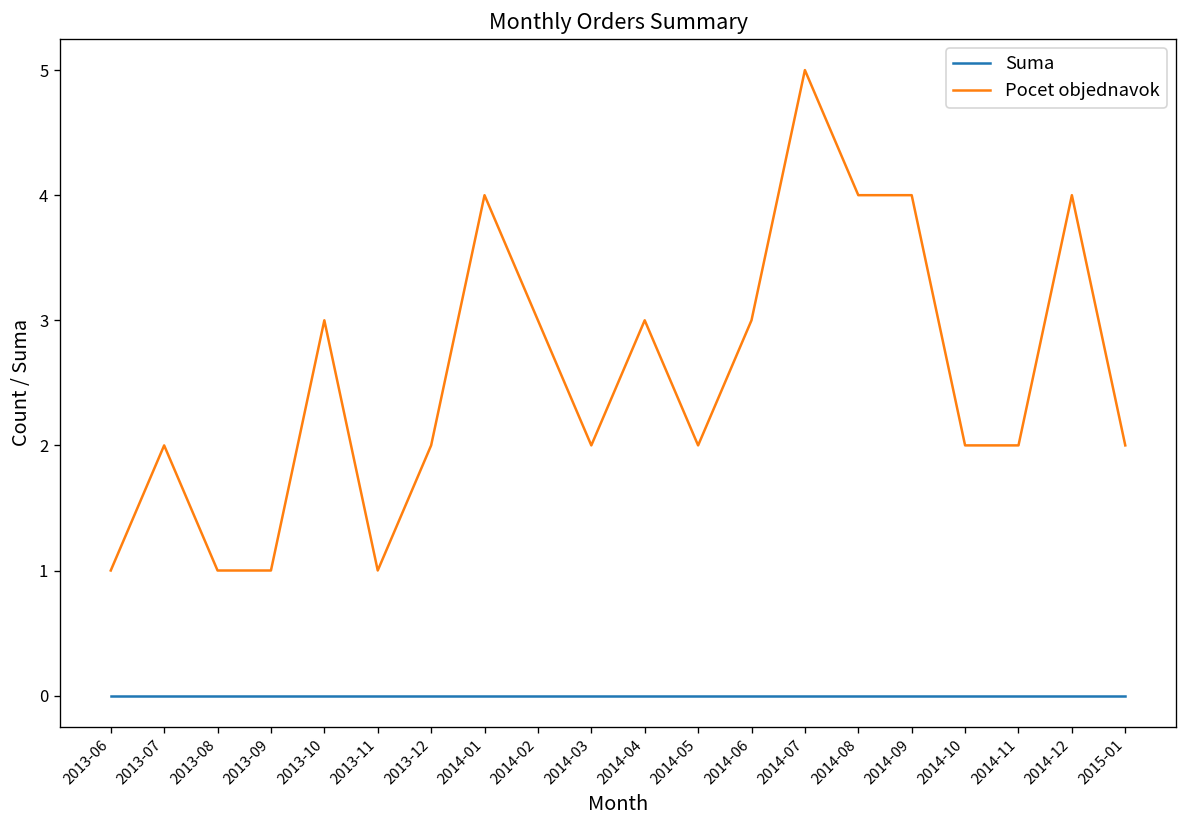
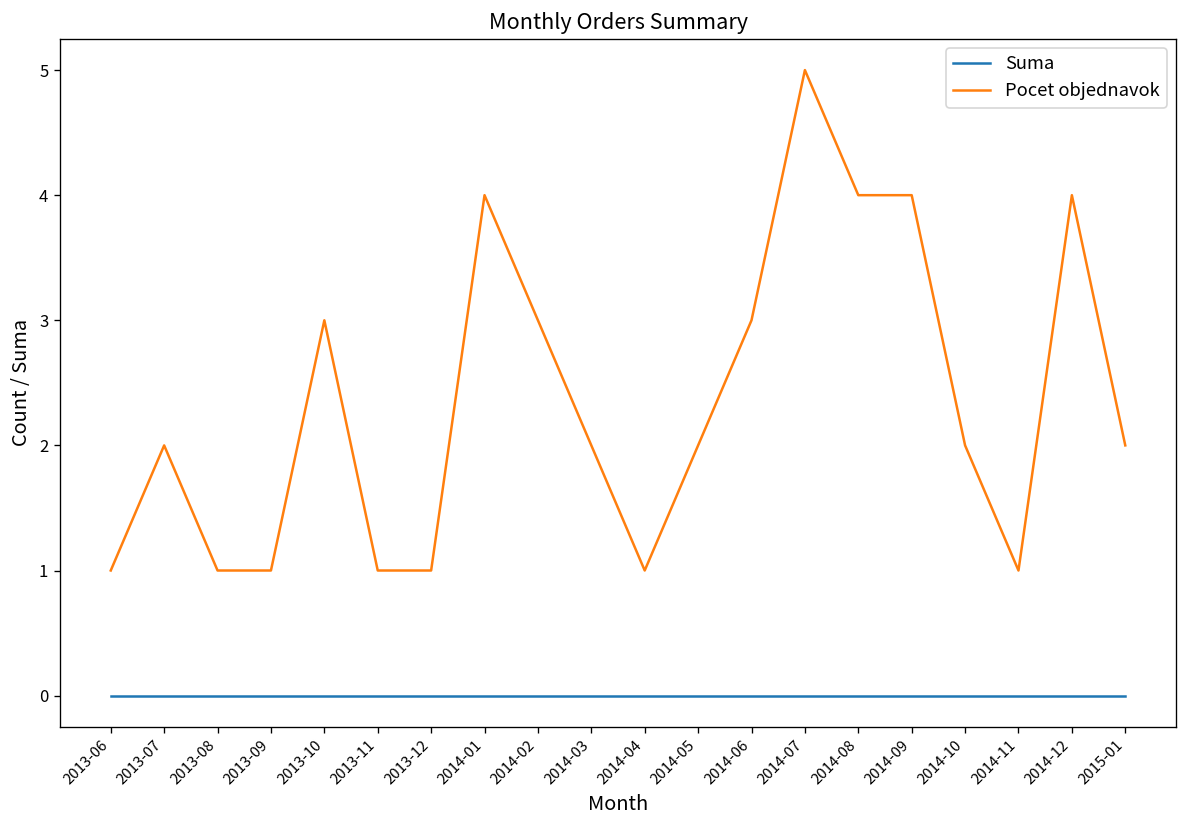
Pocet objednavok, 2013-12: 2 -> 1
Pocet objednavok, 2014-04: 3 -> 1
Pocet objednavok, 2014-11: 2 -> 1
